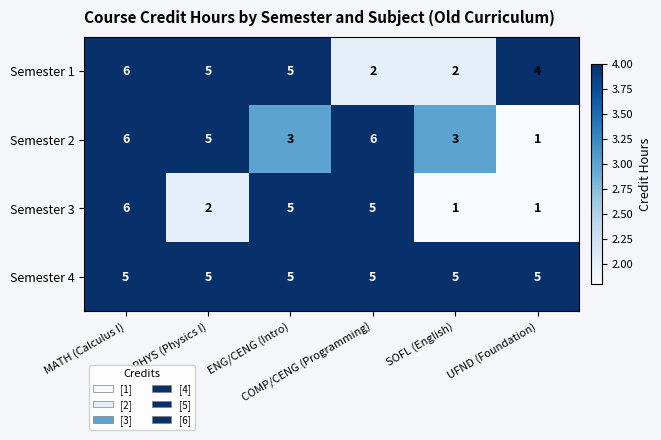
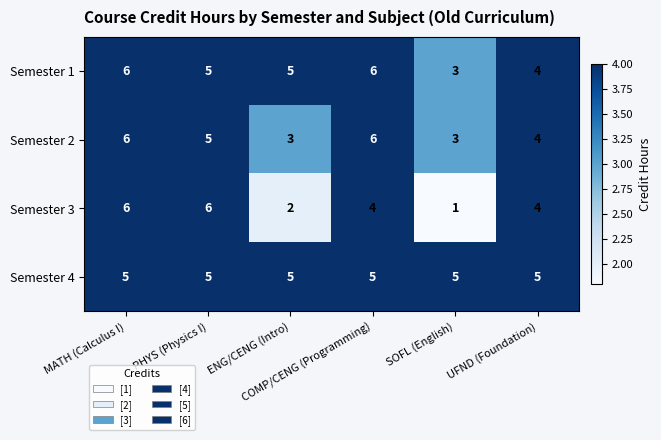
Semester 1, COMP/CENG (Programming): 2 -> 6
Semester 1, SOFL (English): 2 -> 3
Semester 2, UFND (Foundation): 1 -> 4
Semester 3, PHYS (Physics I): 2 -> 6
Semester 3, ENG/CENG (Intro): 5 -> 2
Semester 3, COMP/CENG (Programming): 5 -> 4
Semester 3, UFND (Foundation): 1 -> 4
